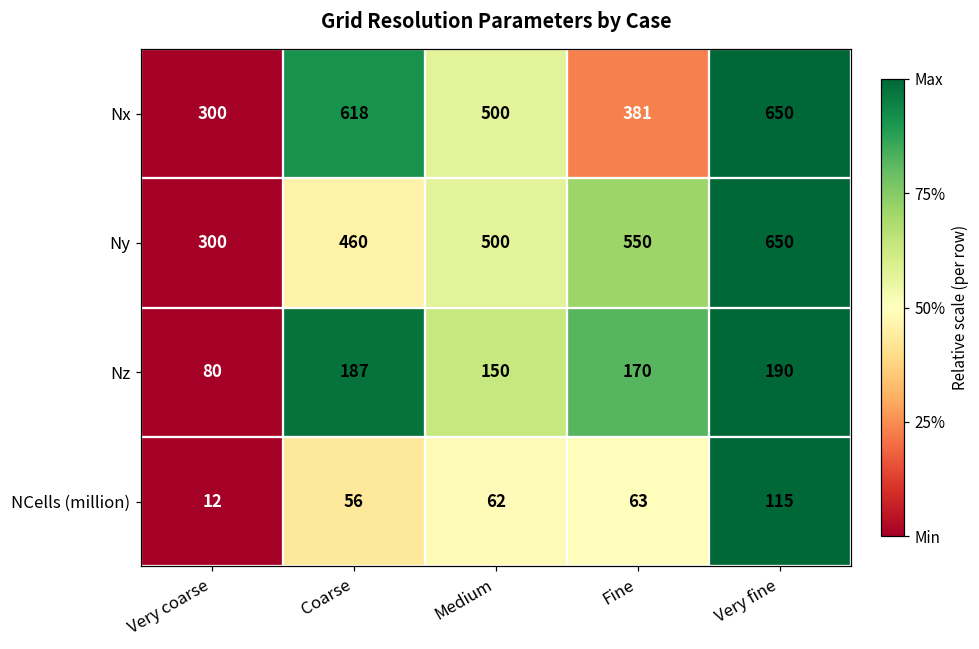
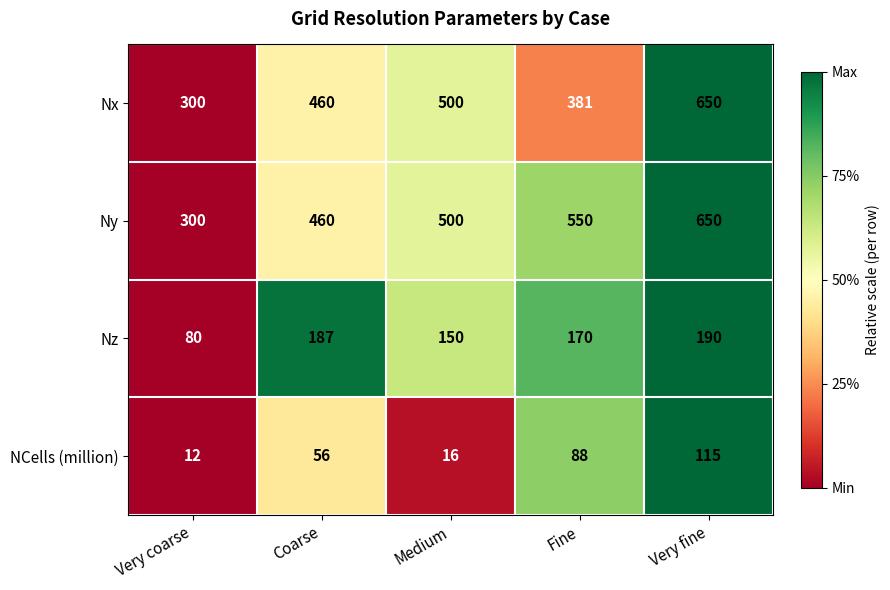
Nx, Coarse: 618 -> 460
NCells (million), Medium: 62 -> 16
NCells (million), Fine: 63 -> 88
